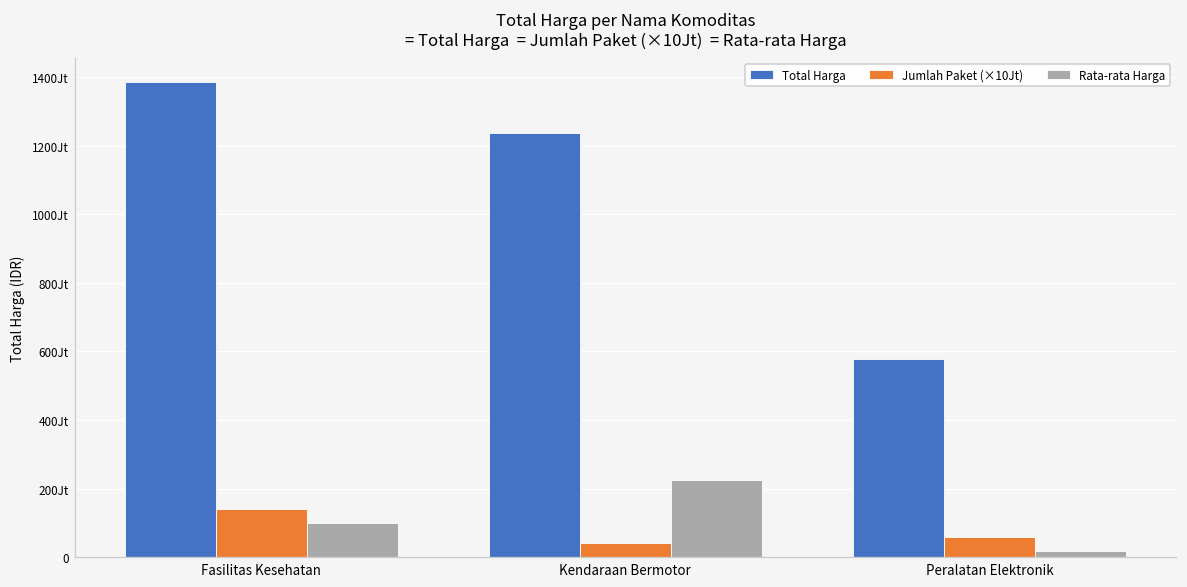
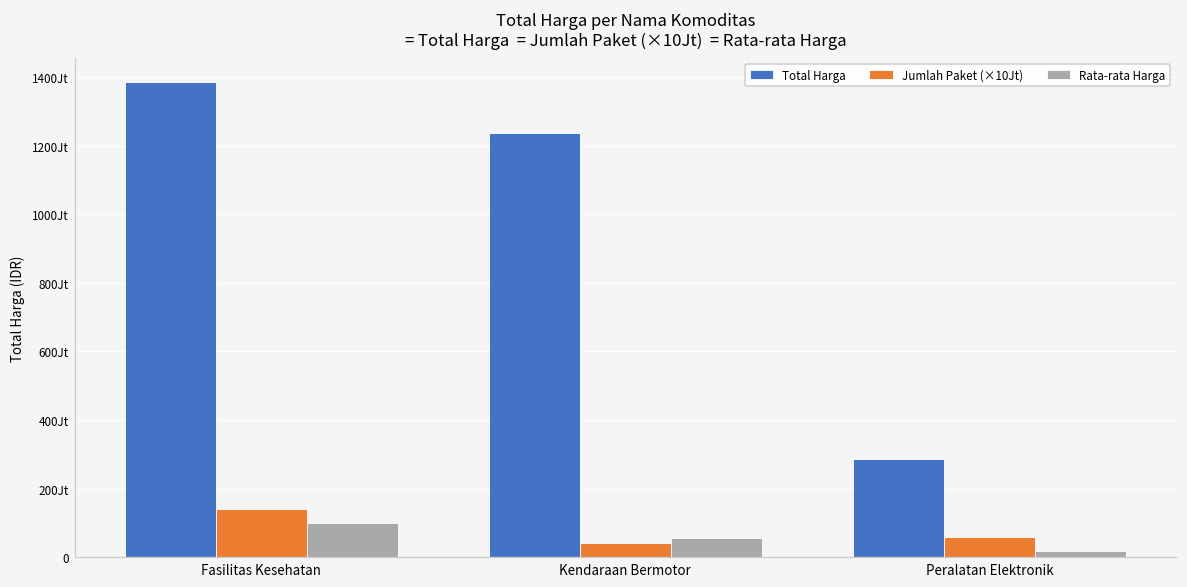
Rata-rata Harga, Kendaraan Bermotor: 220Jt -> 60Jt
Total Harga, Peralatan Elektronik: 580Jt -> 290Jt
